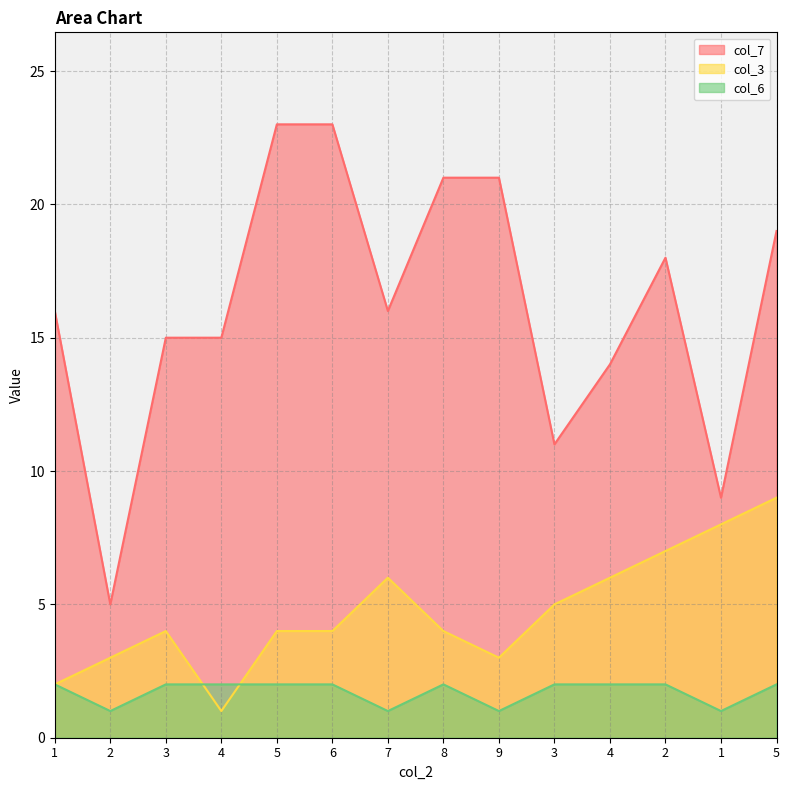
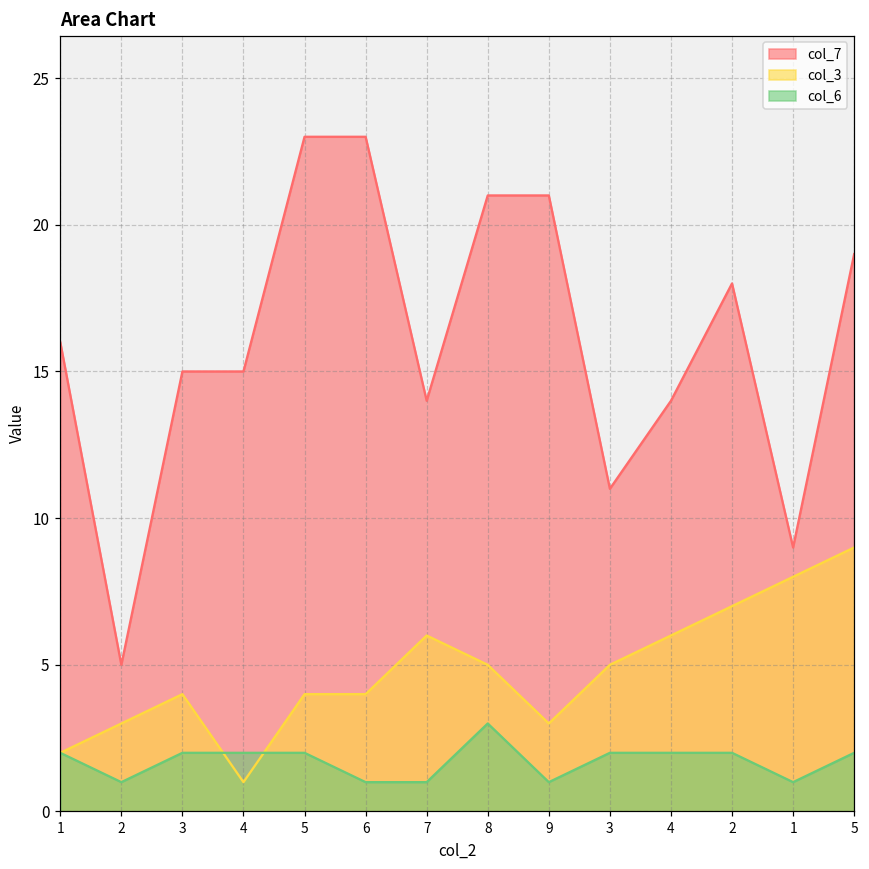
col_6, 6: 2 -> 1
col_7, 7: 16 -> 14
col_3, 8: 4 -> 5
col_6, 8: 2 -> 3
